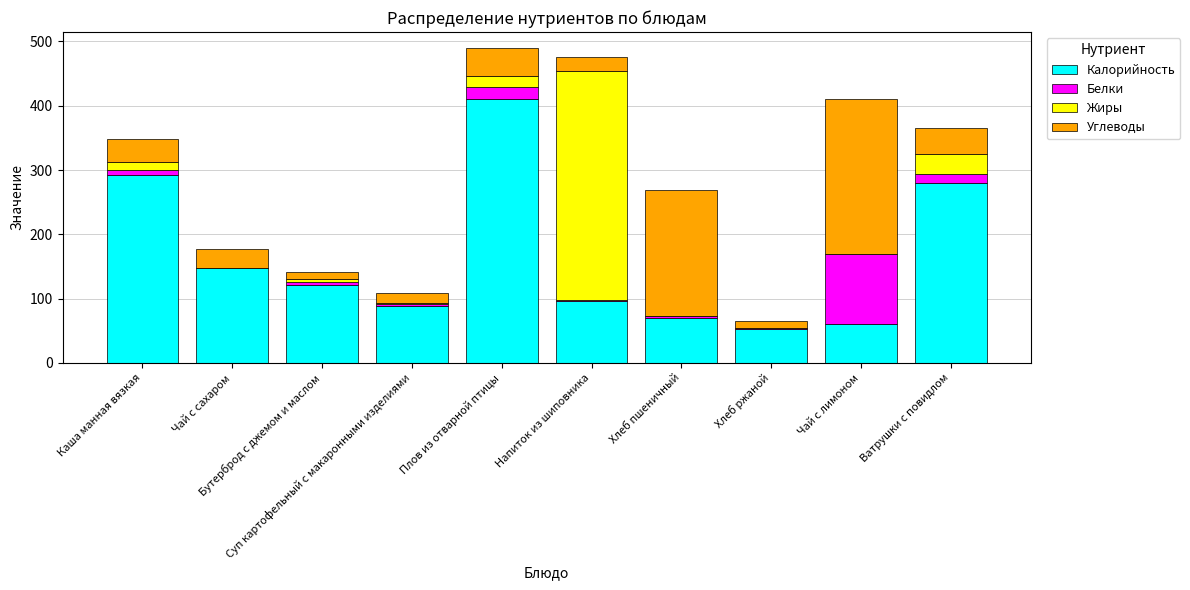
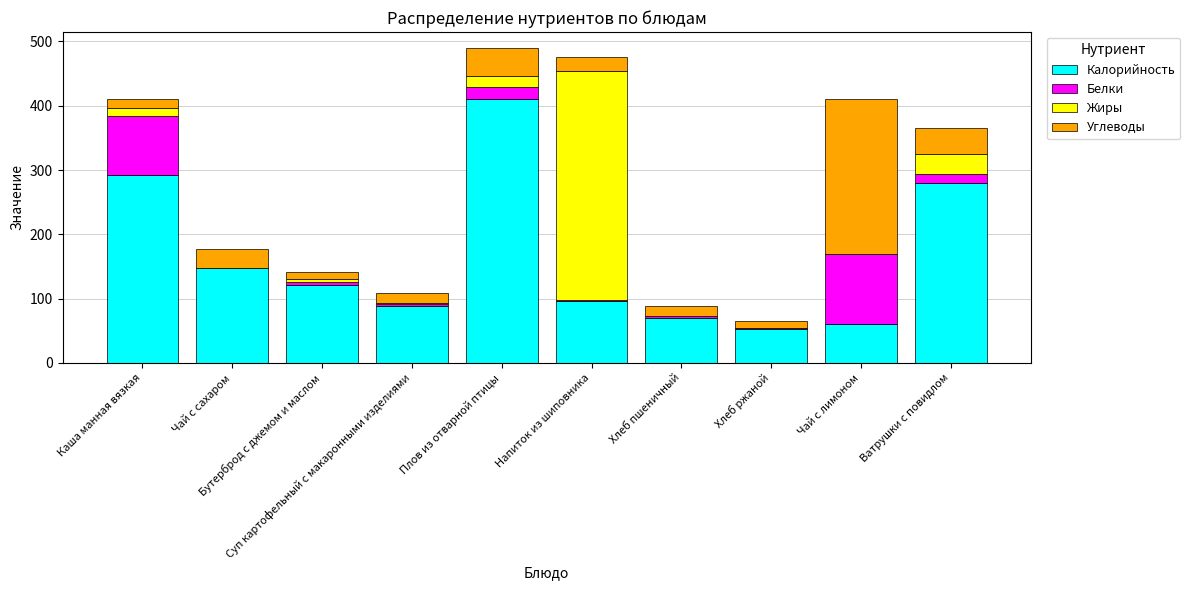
Белки, Каша манная вязкая: 10 -> 90
Углеводы, Каша манная вязкая: 40 -> 20
Углеводы, Хлеб пшеничный: 200 -> 10
